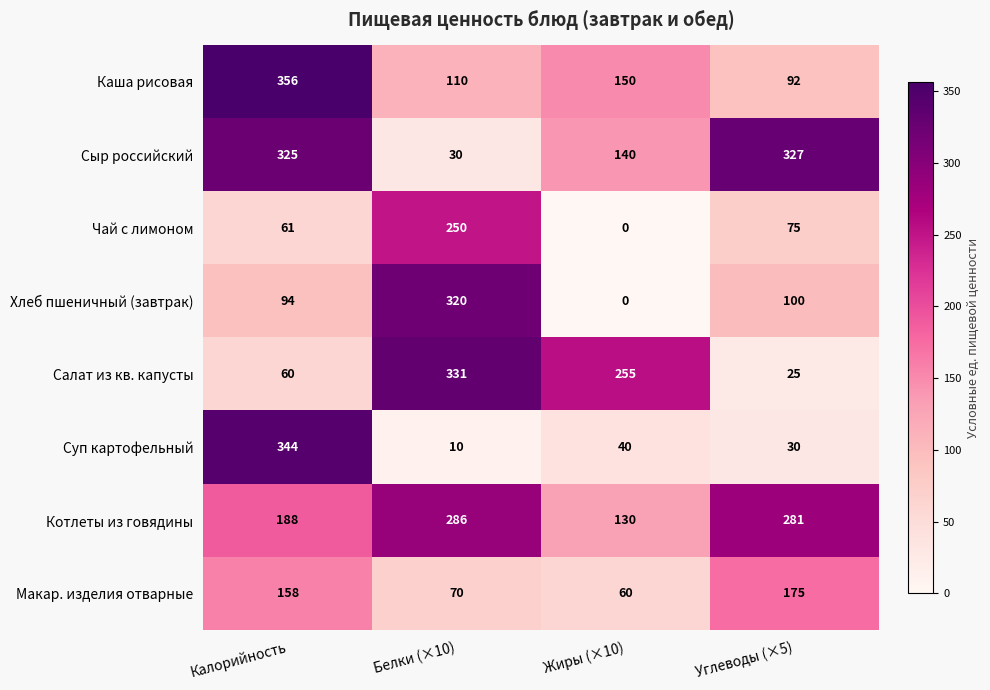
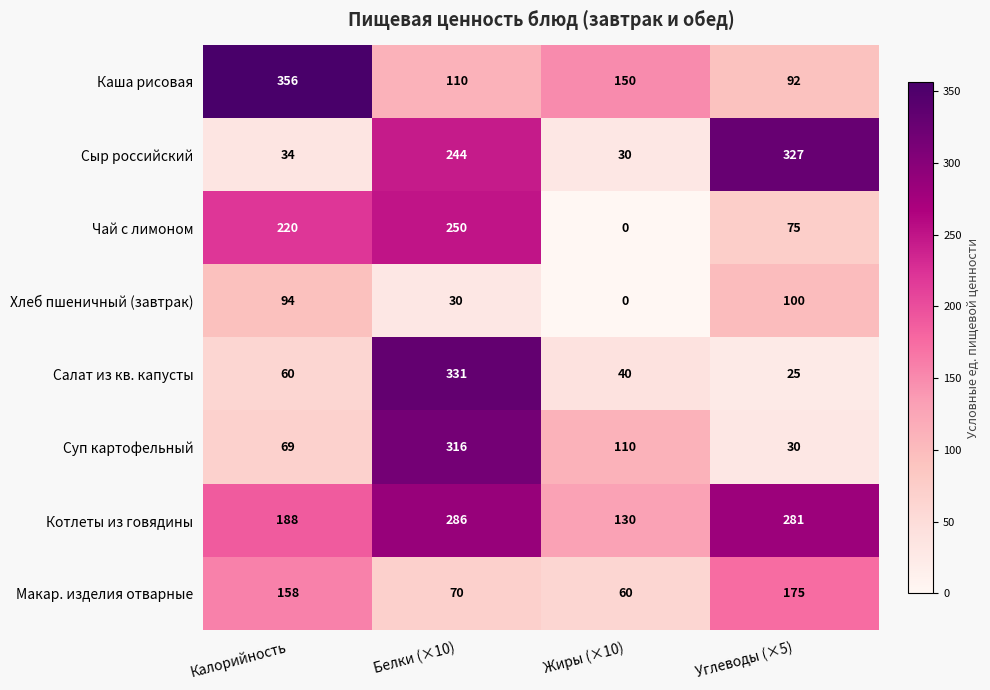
Сыр российский, Калорийность: 325 -> 34
Сыр российский, Белки (×10): 30 -> 244
Сыр российский, Жиры (×10): 140 -> 30
Чай с лимоном, Калорийность: 61 -> 220
Хлеб пшеничный (завтрак), Белки (×10): 320 -> 30
Салат из кв. капусты, Жиры (×10): 255 -> 40
Суп картофельный, Калорийность: 344 -> 69
Суп картофельный, Белки (×10): 10 -> 316
Суп картофельный, Жиры (×10): 40 -> 110
